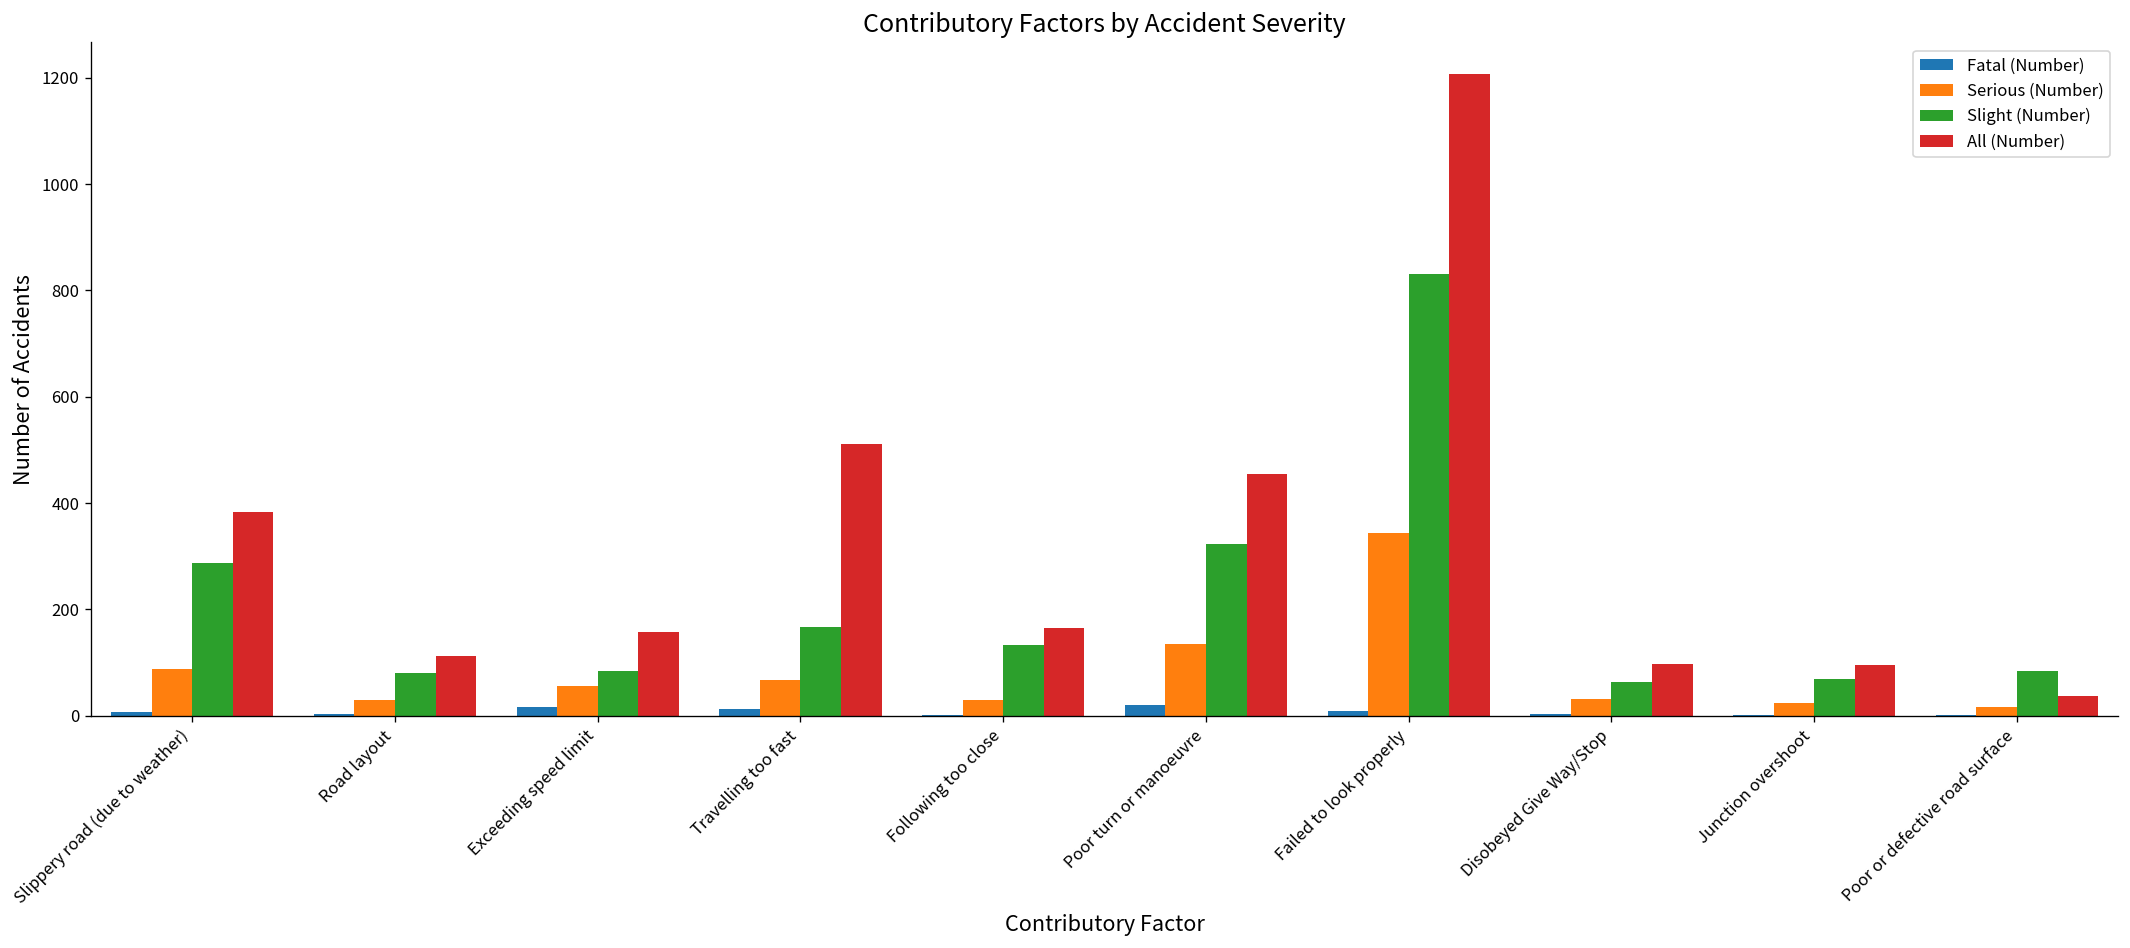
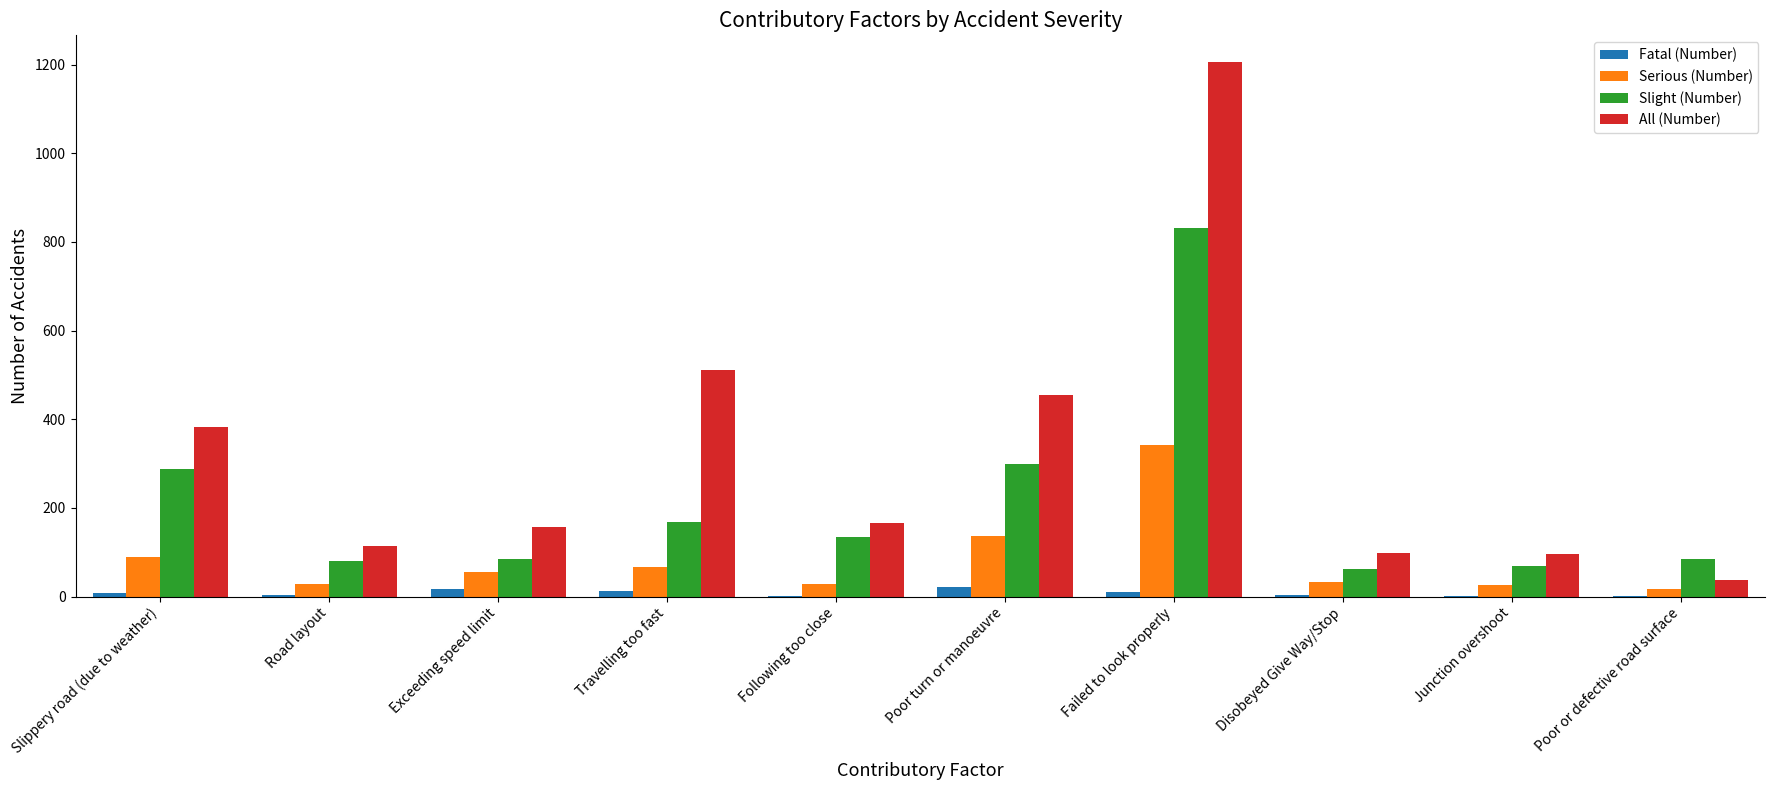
Slight (Number), Poor turn or manoeuvre: 320 -> 300
